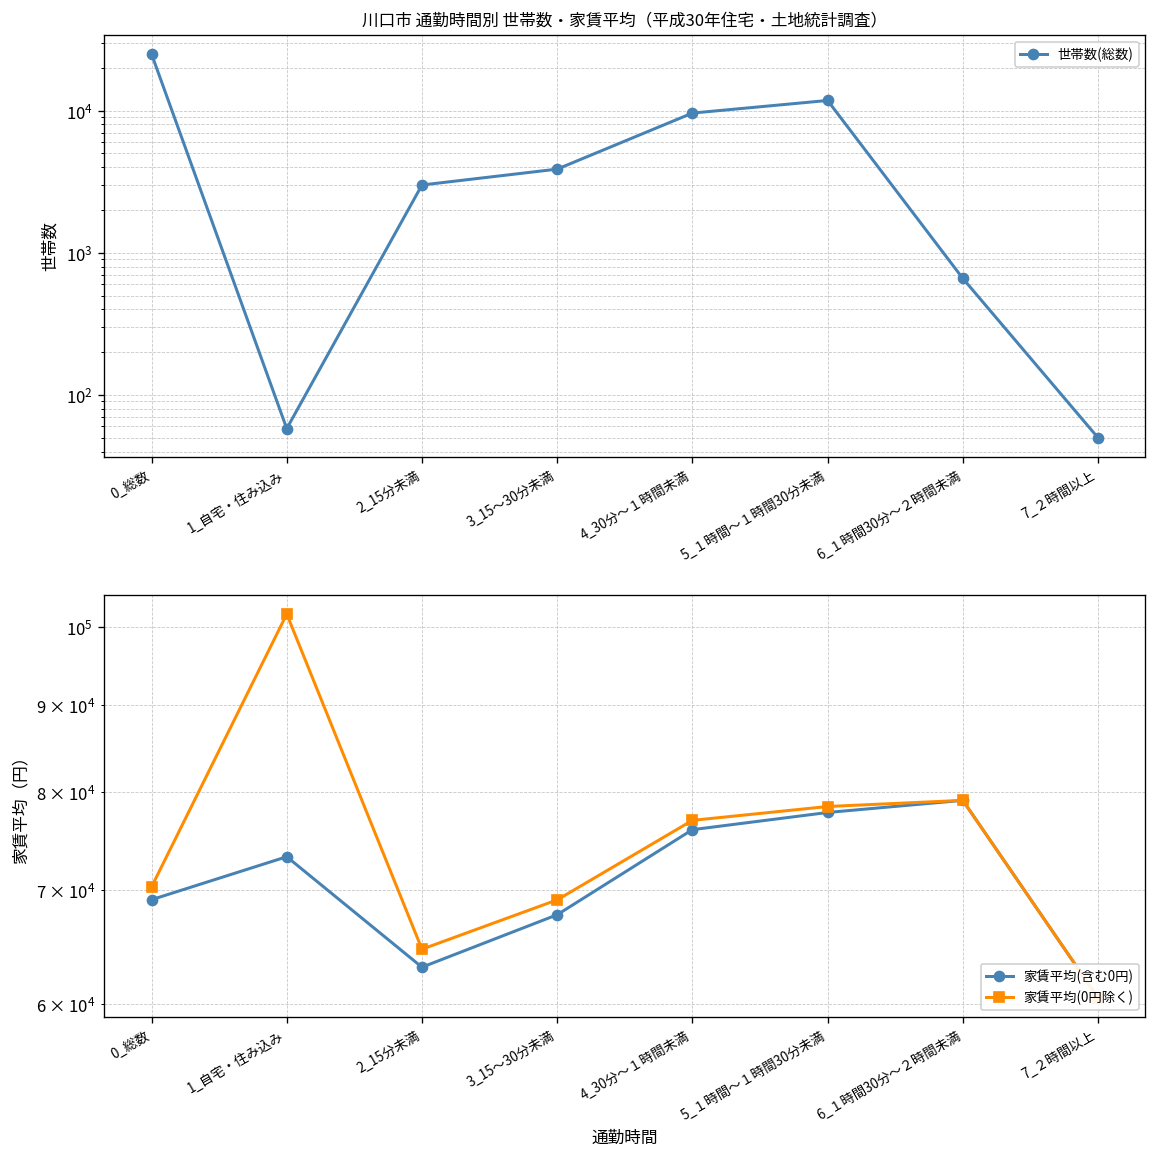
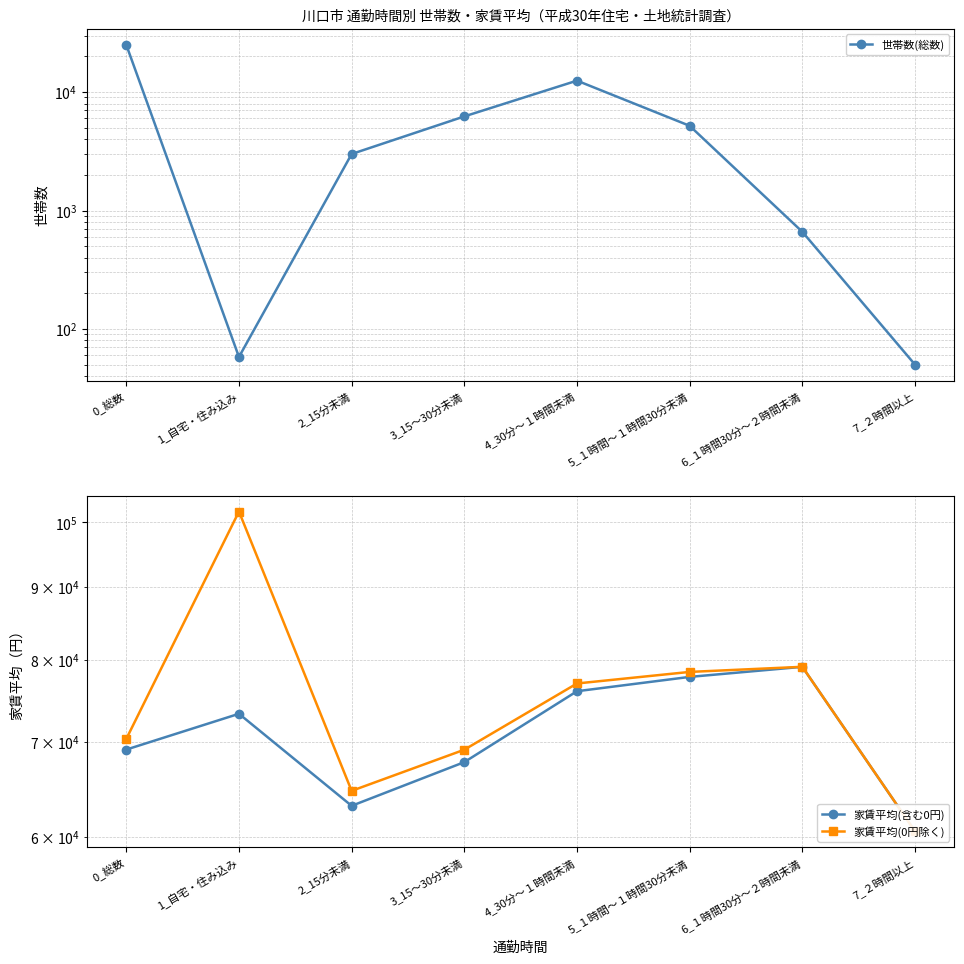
川口市 通勤時間別 世帯数・家賃平均（平成30年住宅・土地統計調査）, 3_15～30分未満: 3900 -> 6000
川口市 通勤時間別 世帯数・家賃平均（平成30年住宅・土地統計調査）, 4_30分～１時間未満: 10000 -> 12000
川口市 通勤時間別 世帯数・家賃平均（平成30年住宅・土地統計調査）, 5_１時間～１時間30分未満: 12000 -> 5000
